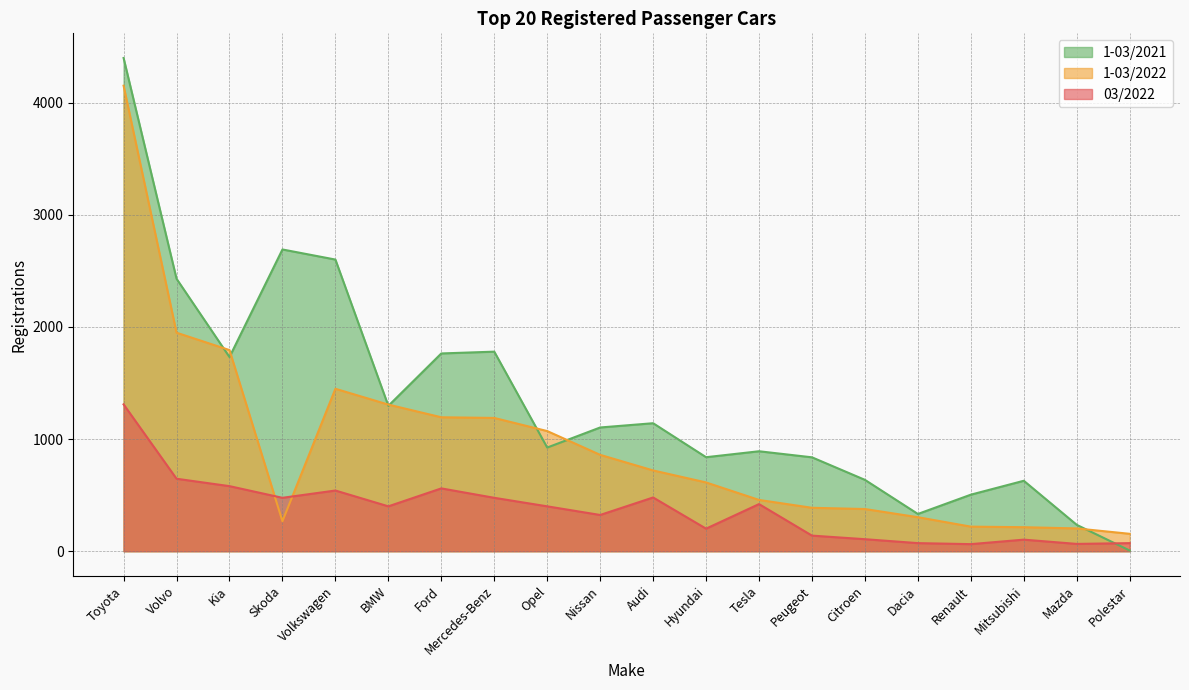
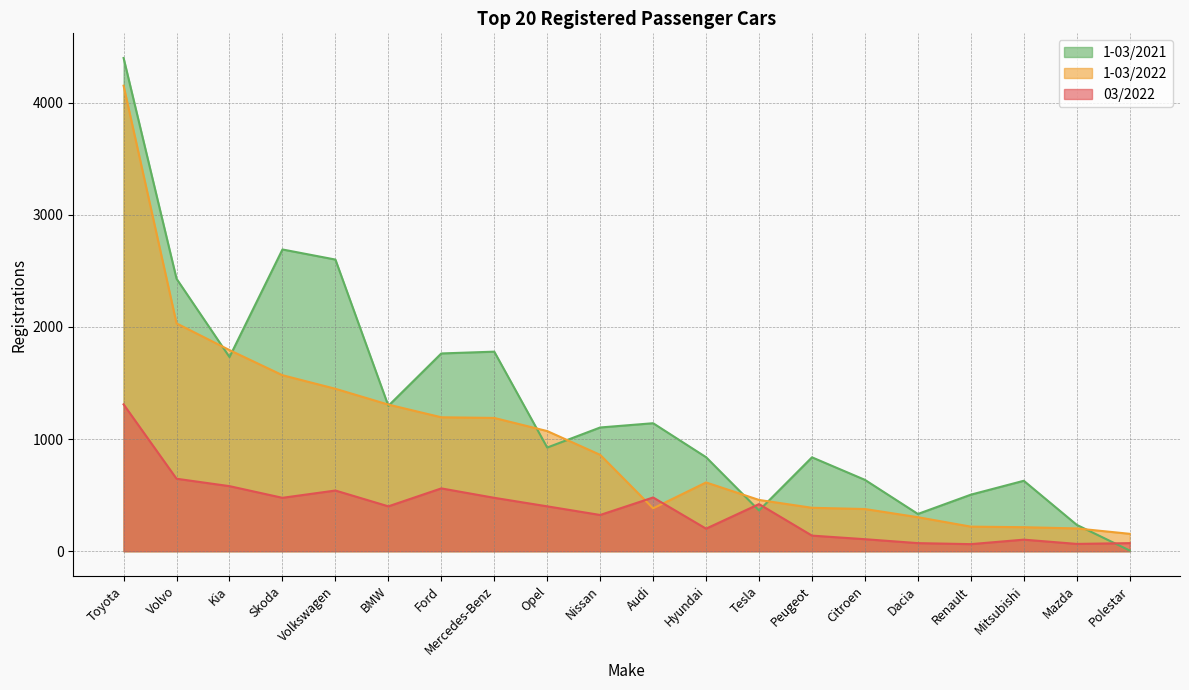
1-03/2022, Volvo: 1950 -> 2030
1-03/2022, Skoda: 270 -> 1570
1-03/2022, Audi: 720 -> 380
1-03/2021, Tesla: 890 -> 360
